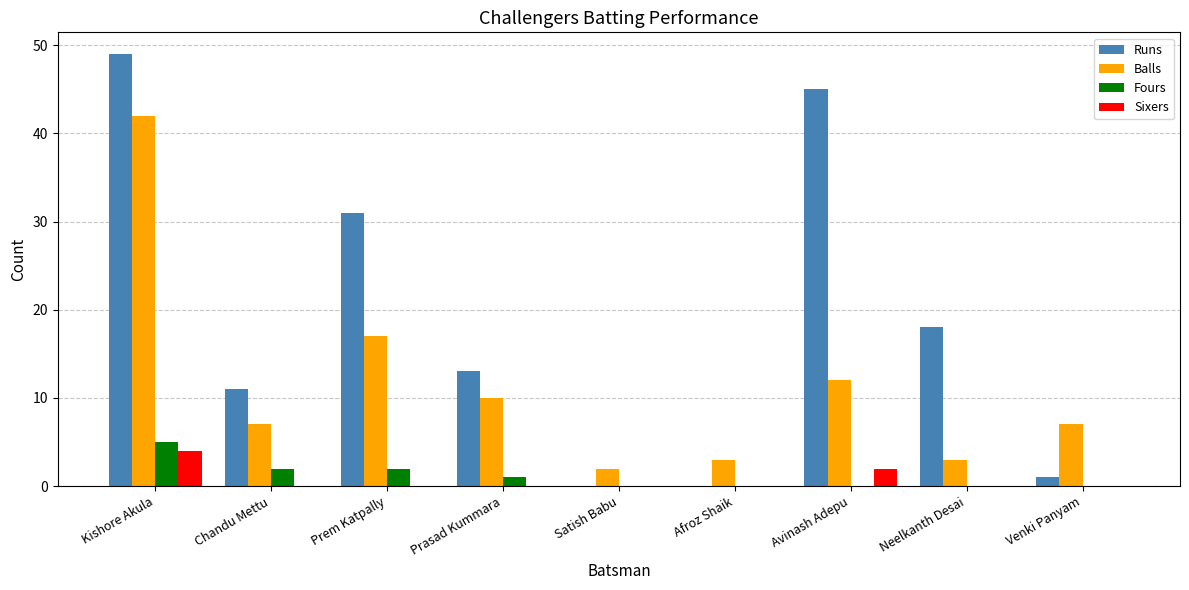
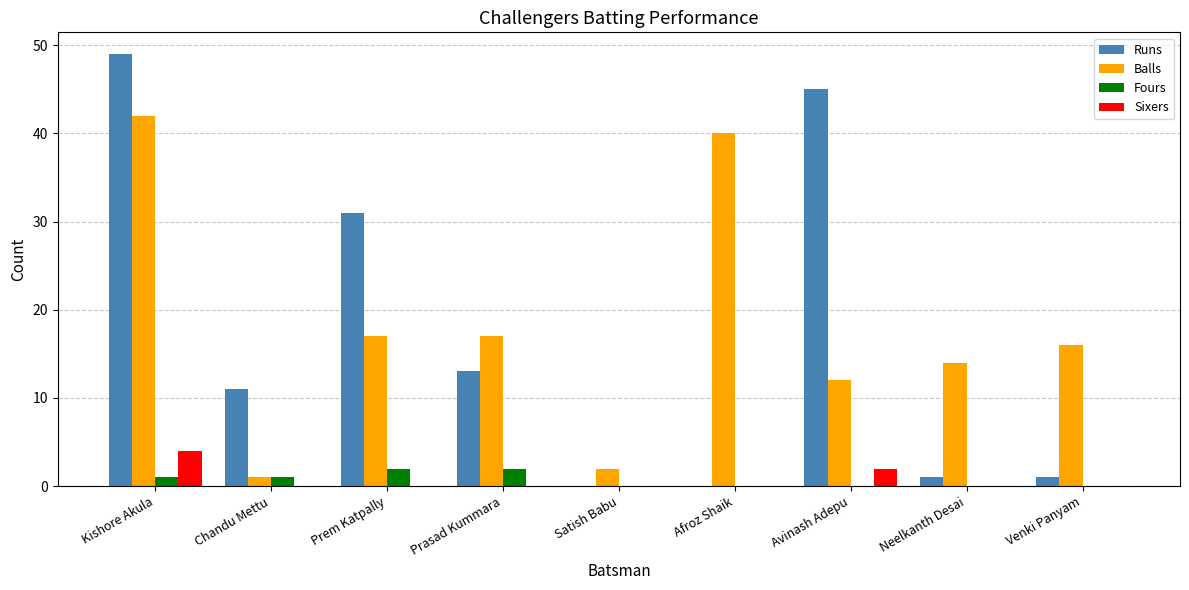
Fours, Kishore Akula: 5 -> 1
Balls, Chandu Mettu: 7 -> 1
Fours, Chandu Mettu: 2 -> 1
Balls, Prasad Kummara: 10 -> 17
Fours, Prasad Kummara: 1 -> 2
Balls, Afroz Shaik: 3 -> 40
Runs, Neelkanth Desai: 18 -> 1
Balls, Neelkanth Desai: 3 -> 14
Balls, Venki Panyam: 7 -> 16
